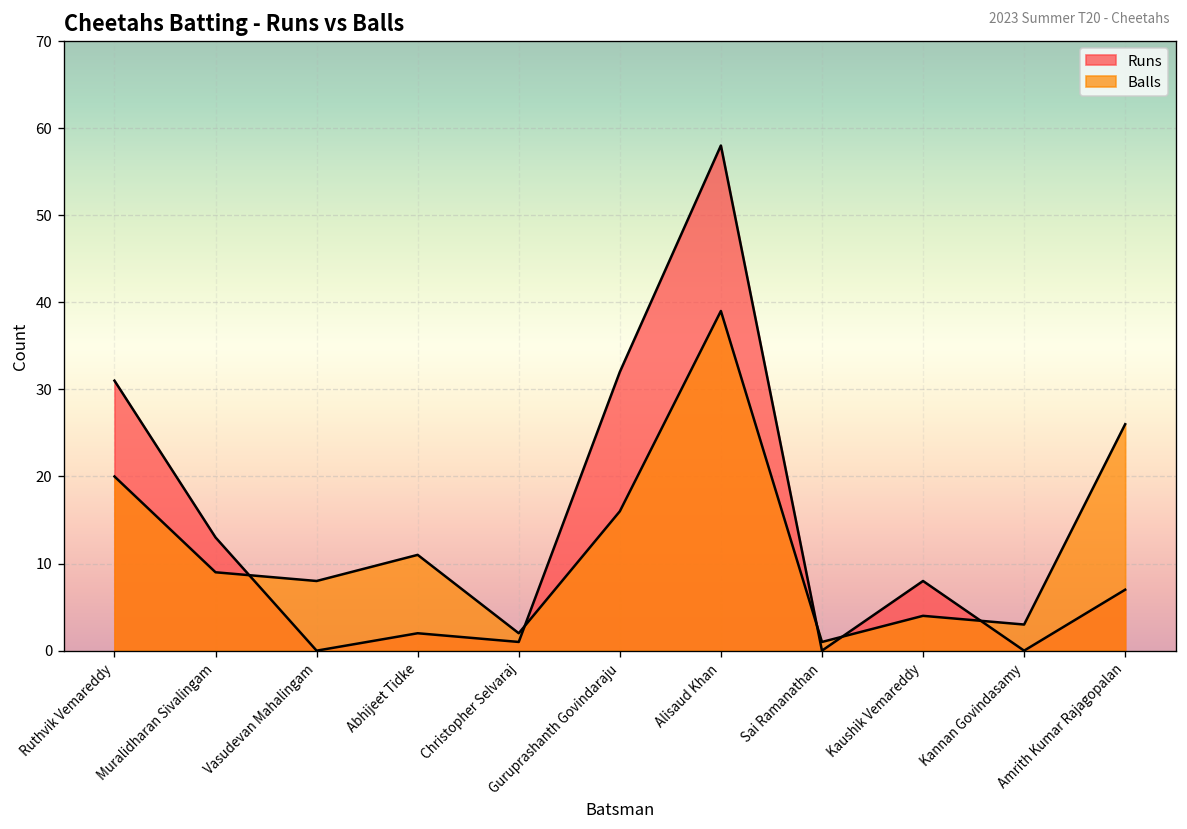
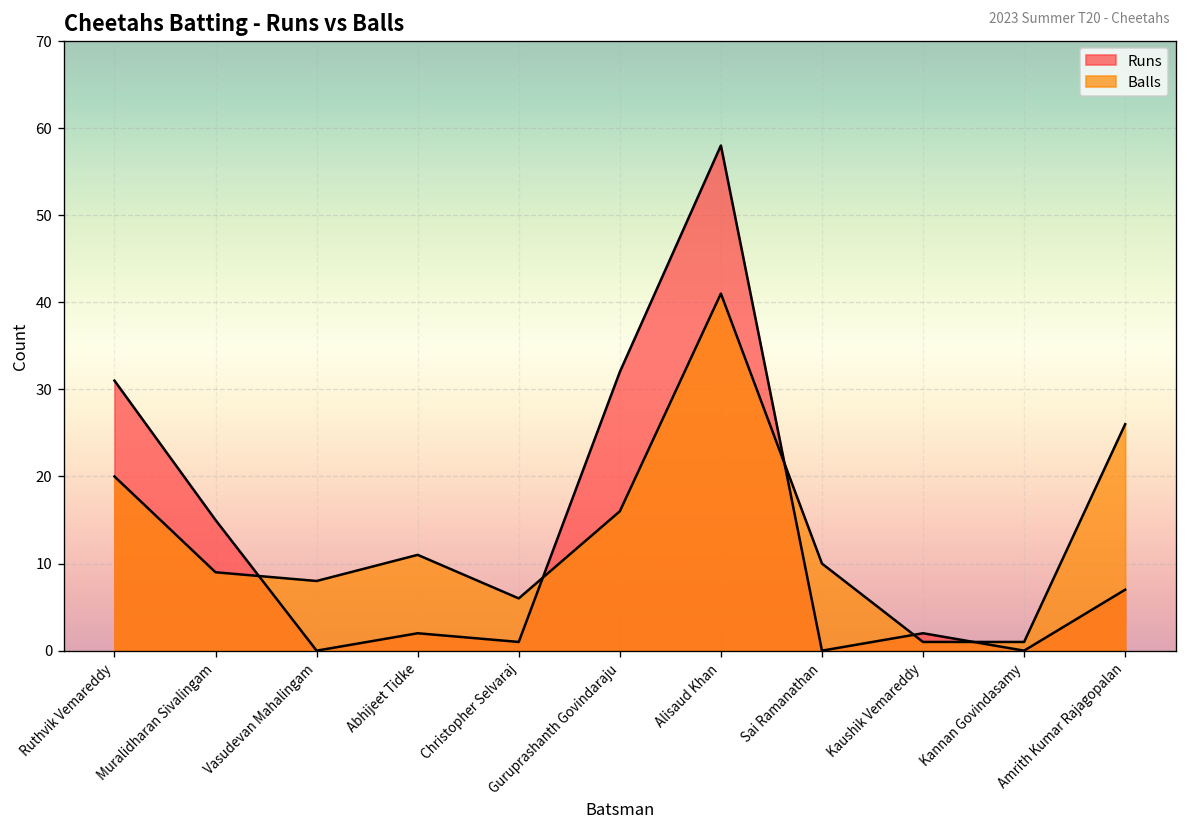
Runs, Muralidharan Sivalingam: 13 -> 15
Balls, Christopher Selvaraj: 2 -> 6
Balls, Alisaud Khan: 39 -> 41
Balls, Sai Ramanathan: 1 -> 10
Runs, Kaushik Vemareddy: 8 -> 2
Balls, Kaushik Vemareddy: 4 -> 1
Balls, Kannan Govindasamy: 3 -> 1
